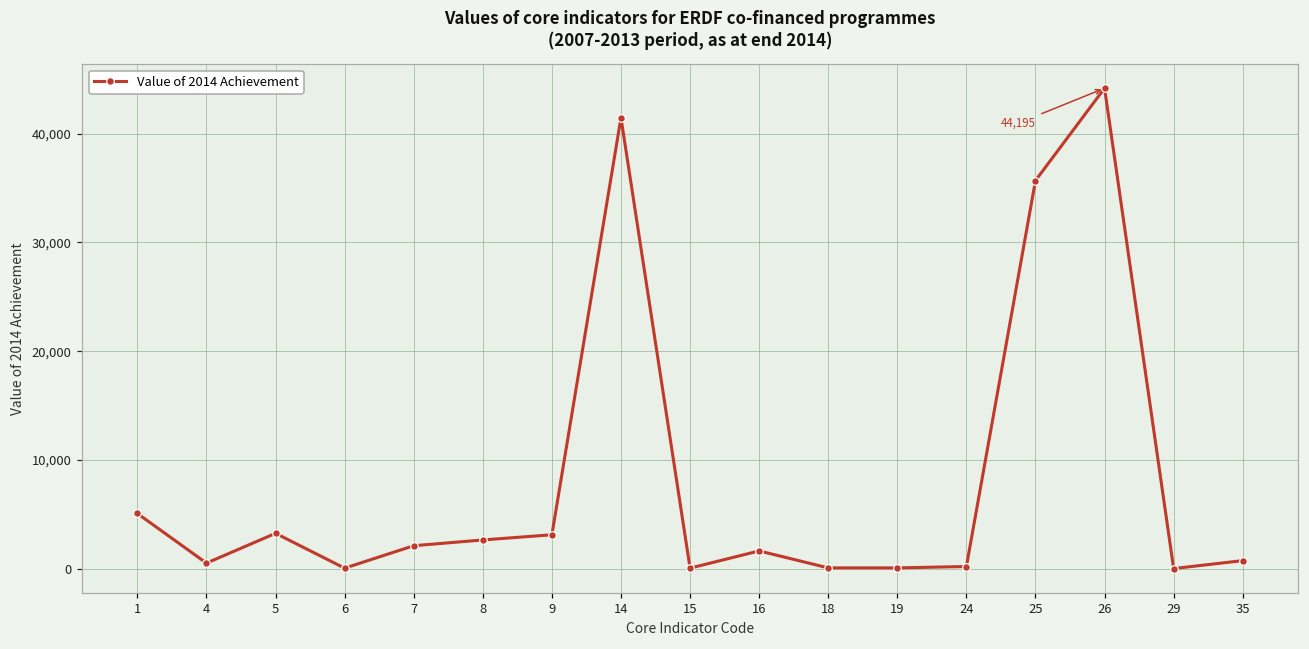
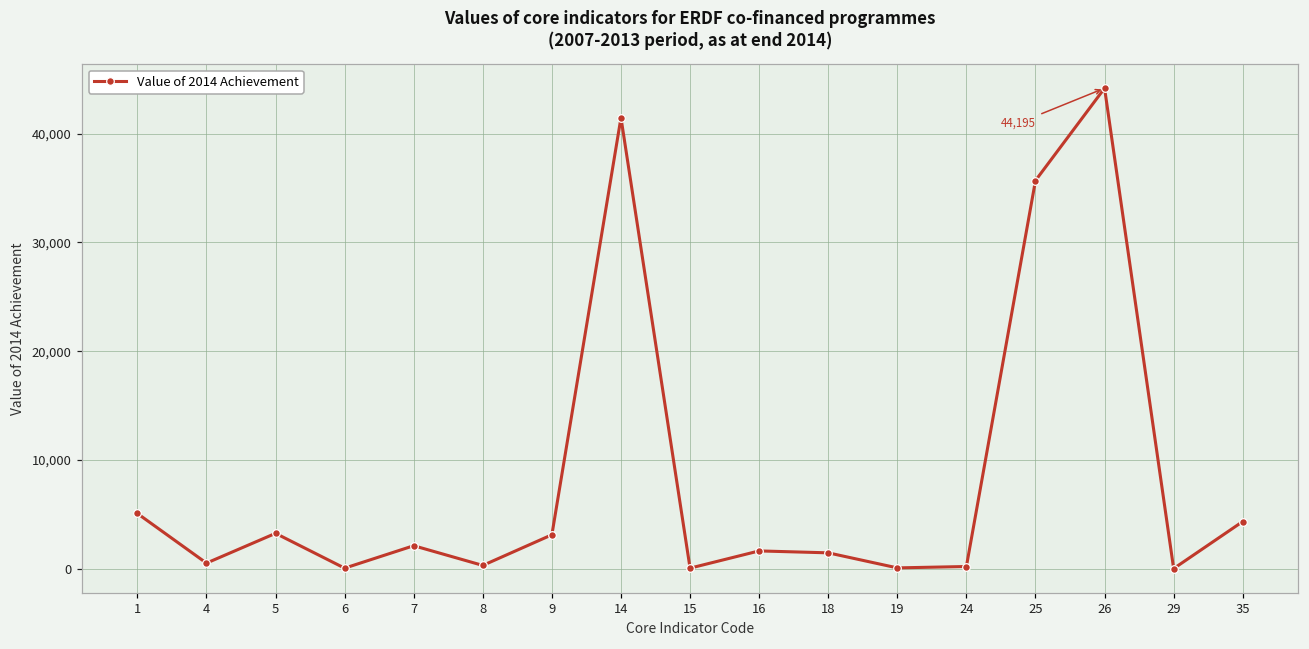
8: 3,000 -> 0
18: 0 -> 1,000
35: 1,000 -> 4,000
